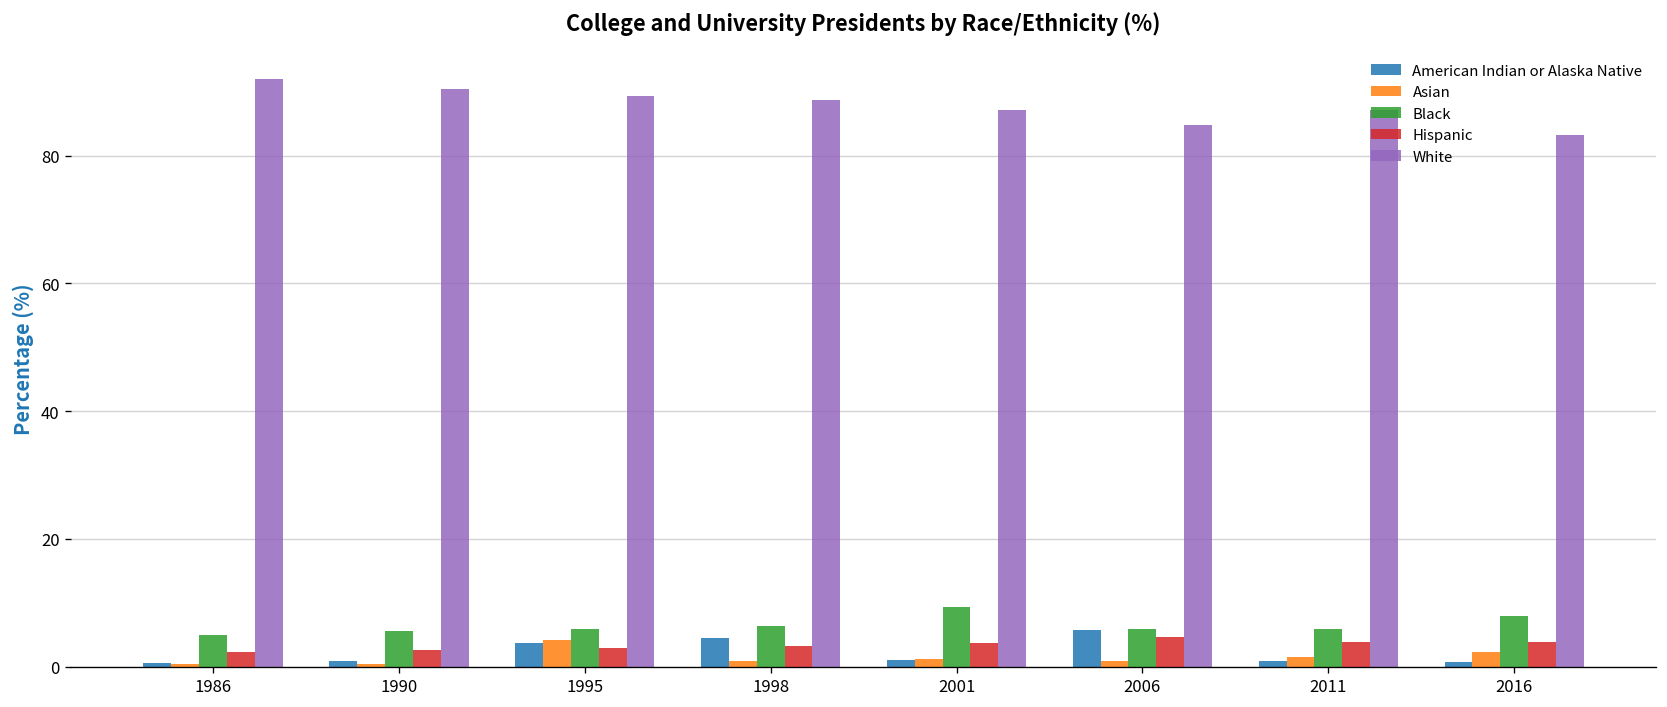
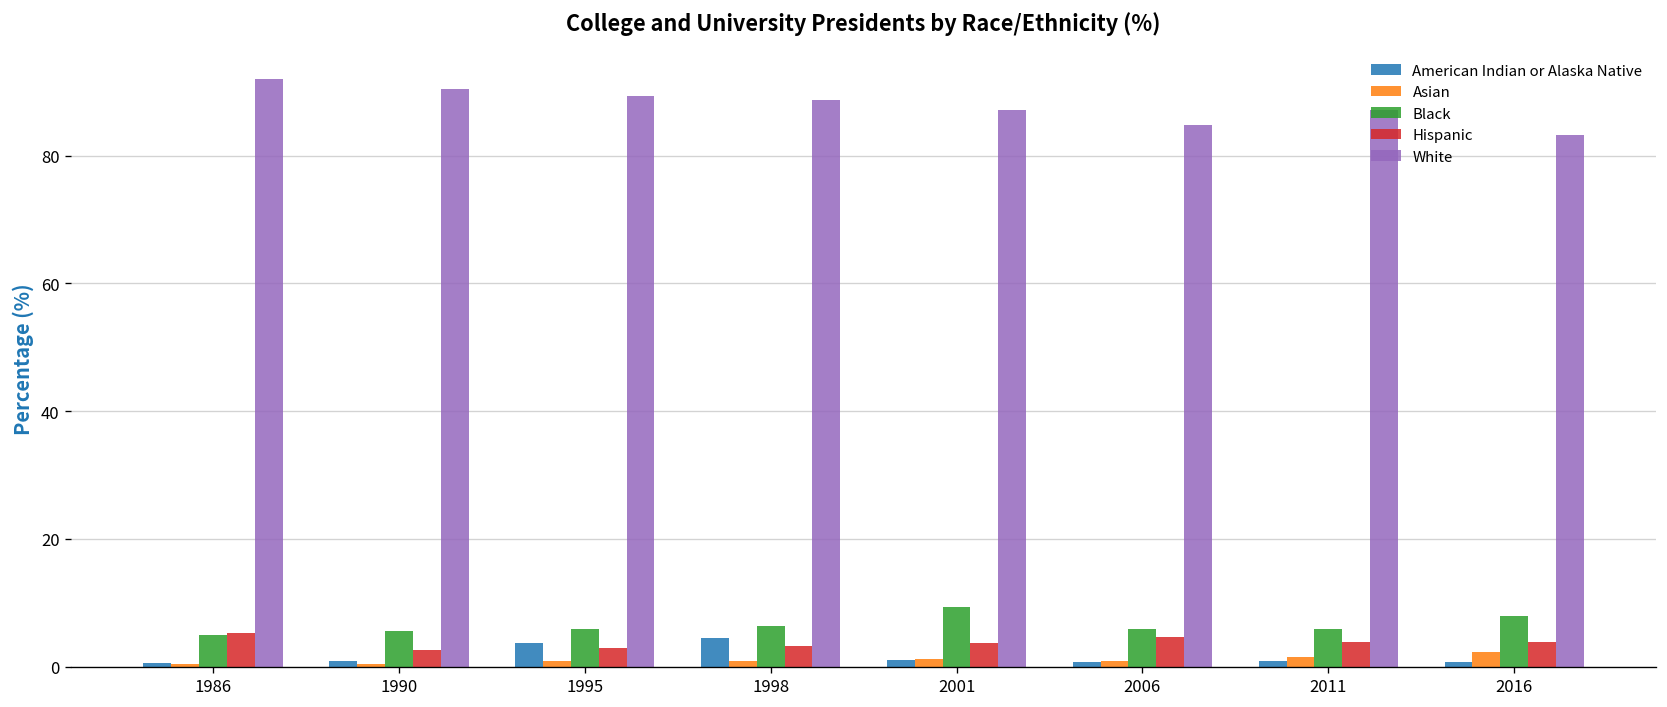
Hispanic, 1986: 2 -> 5
Asian, 1995: 4 -> 1
American Indian or Alaska Native, 2006: 6 -> 1
